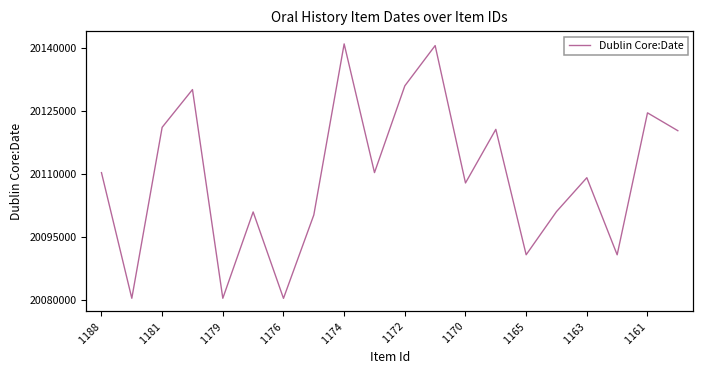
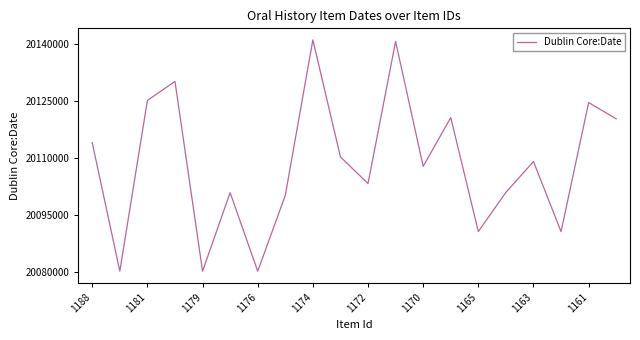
1188: 20110000 -> 20114000
1181: 20121000 -> 20125000
1172: 20131000 -> 20103000
